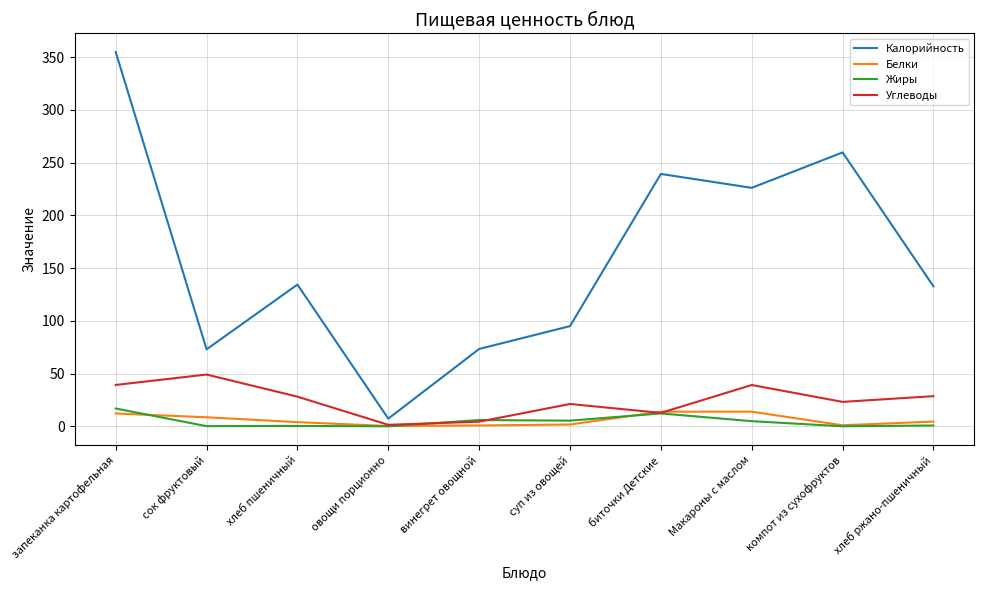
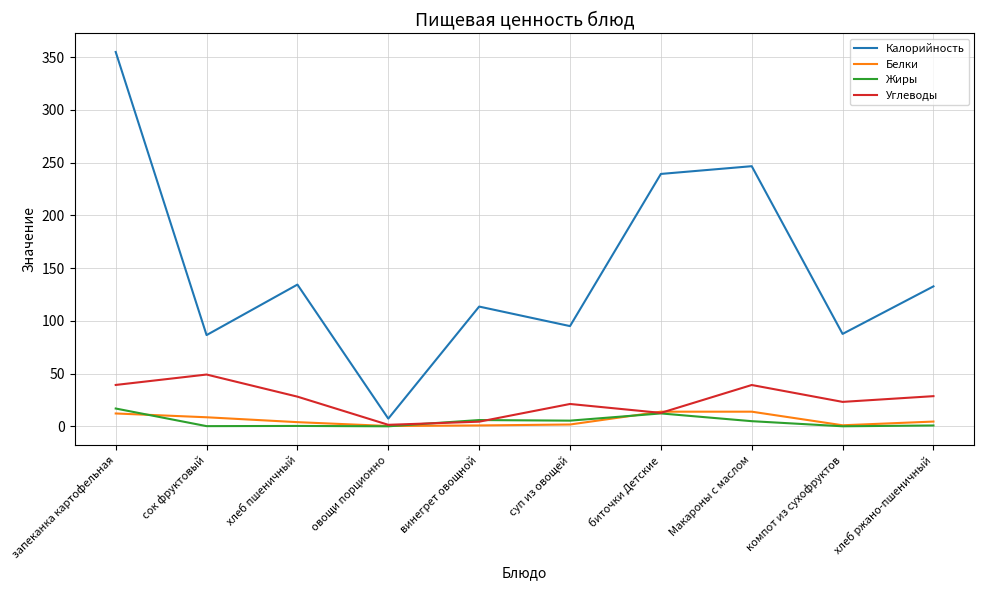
Калорийность, сок фруктовый: 73 -> 86
Калорийность, винегрет овощной: 73 -> 114
Калорийность, Макароны с маслом: 226 -> 247
Калорийность, компот из сухофруктов: 260 -> 88
